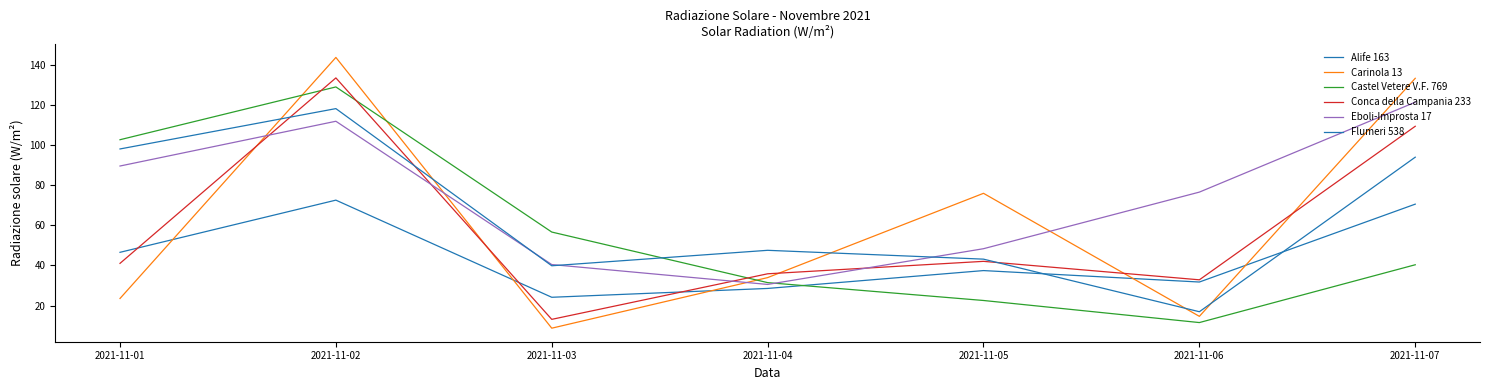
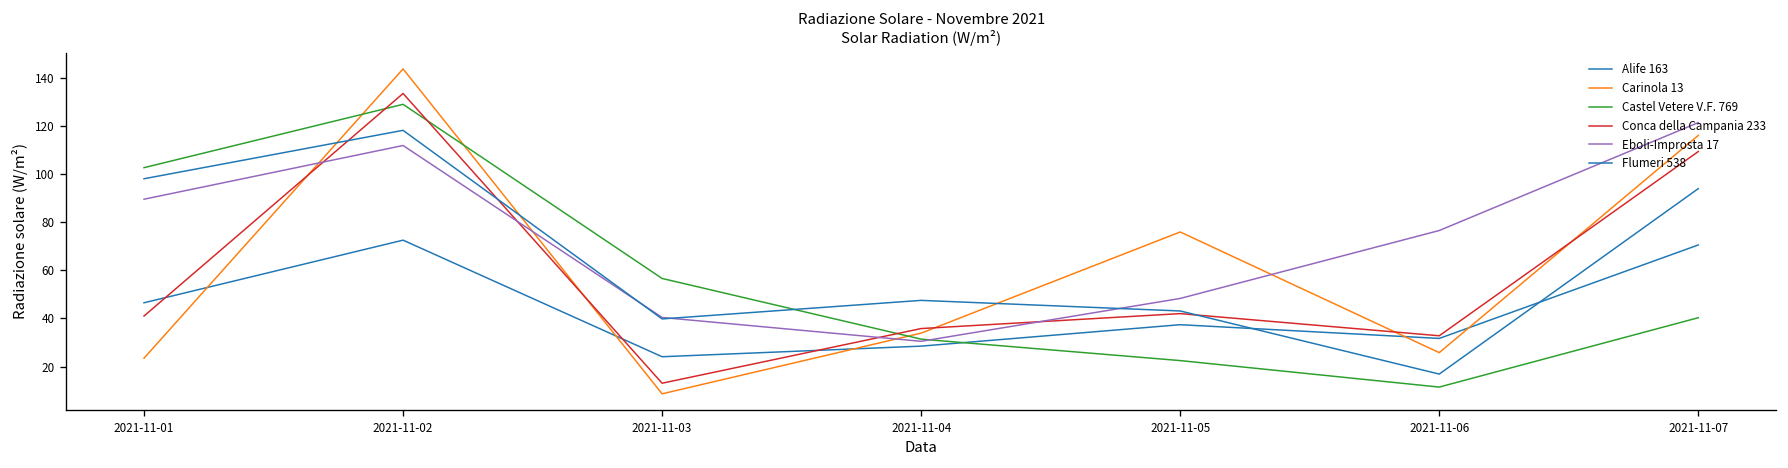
Carinola 13, 2021-11-06: 15 -> 26
Carinola 13, 2021-11-07: 133 -> 116
